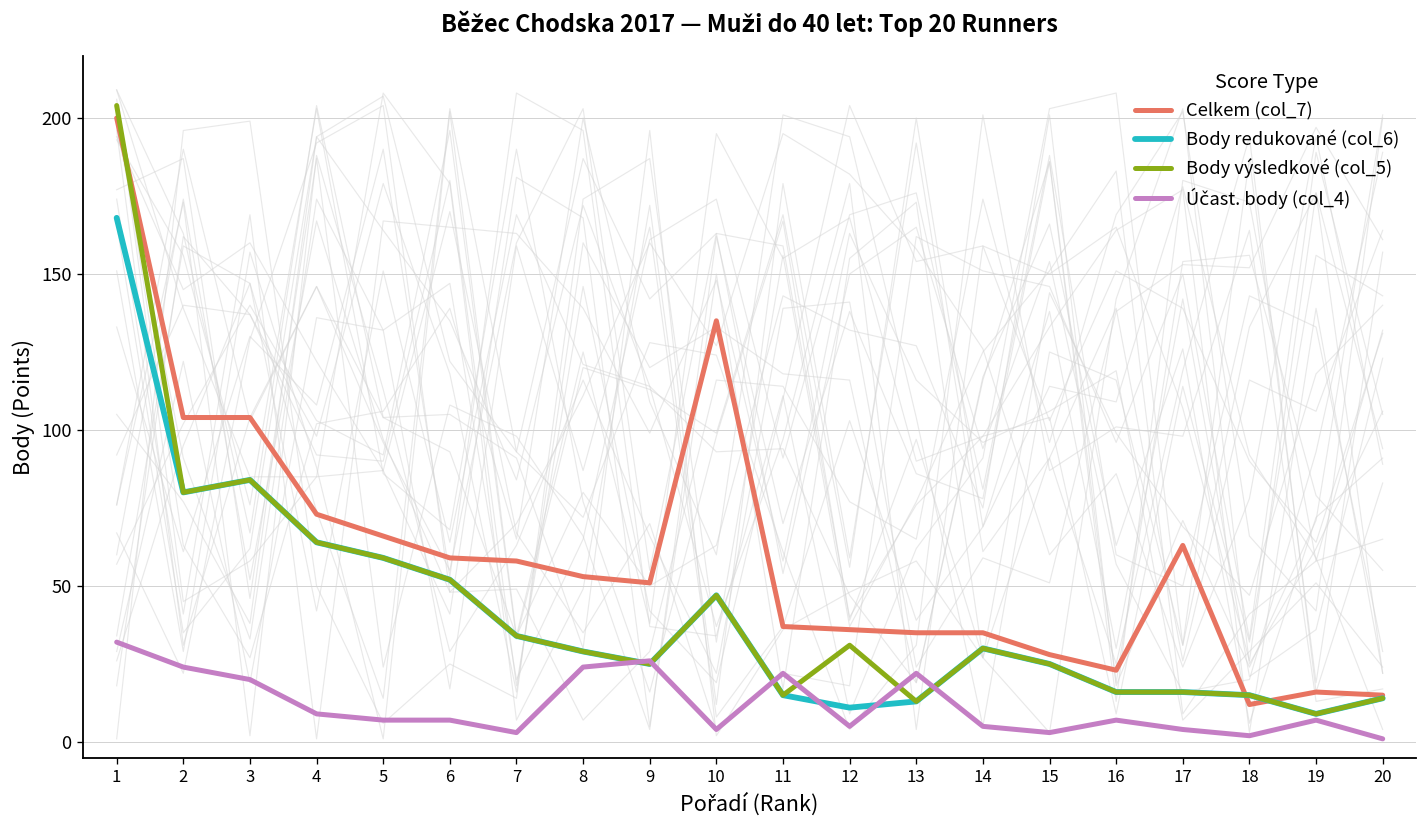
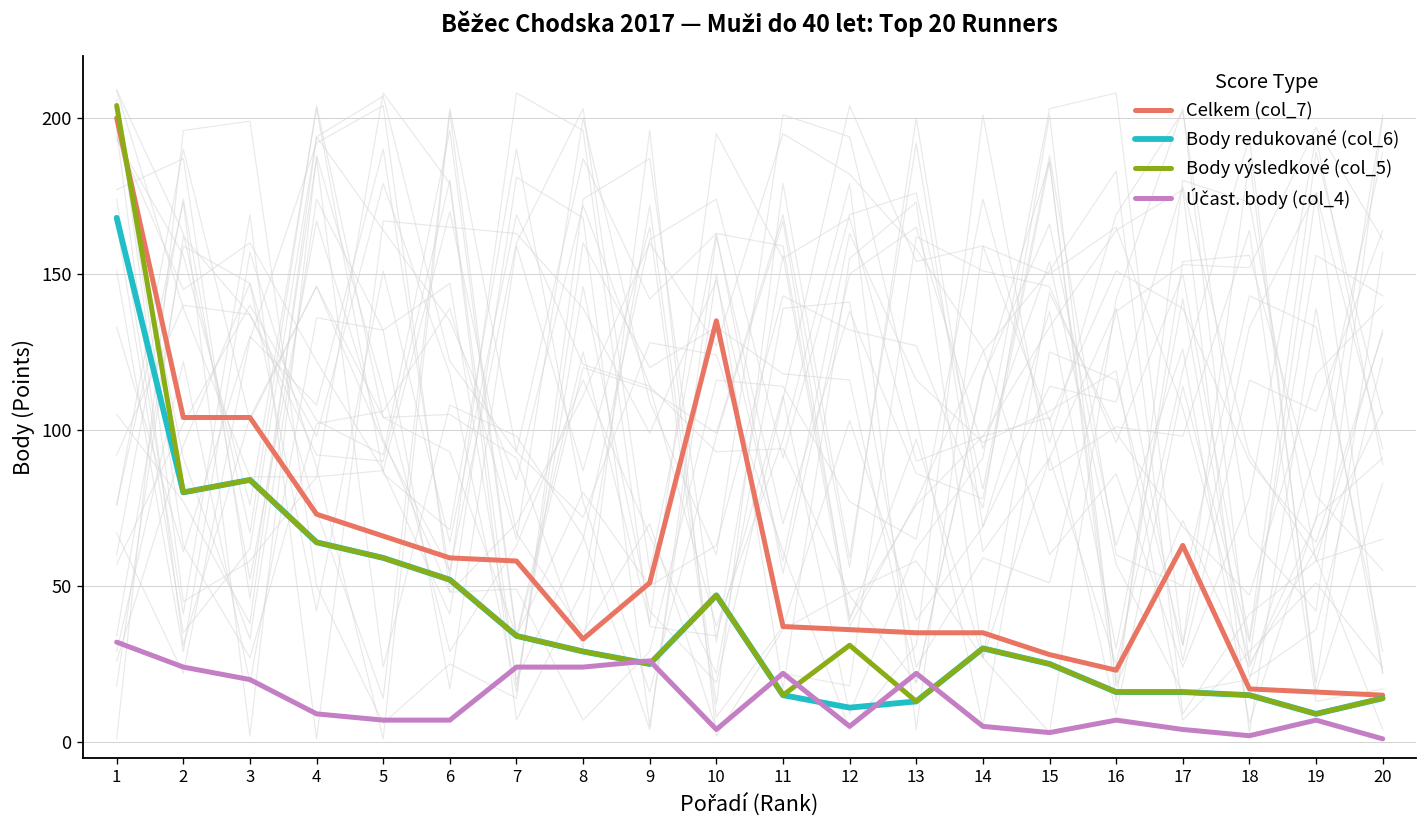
Účast. body (col_4), 7: 3 -> 24
Celkem (col_7), 8: 53 -> 33
Celkem (col_7), 18: 12 -> 17
